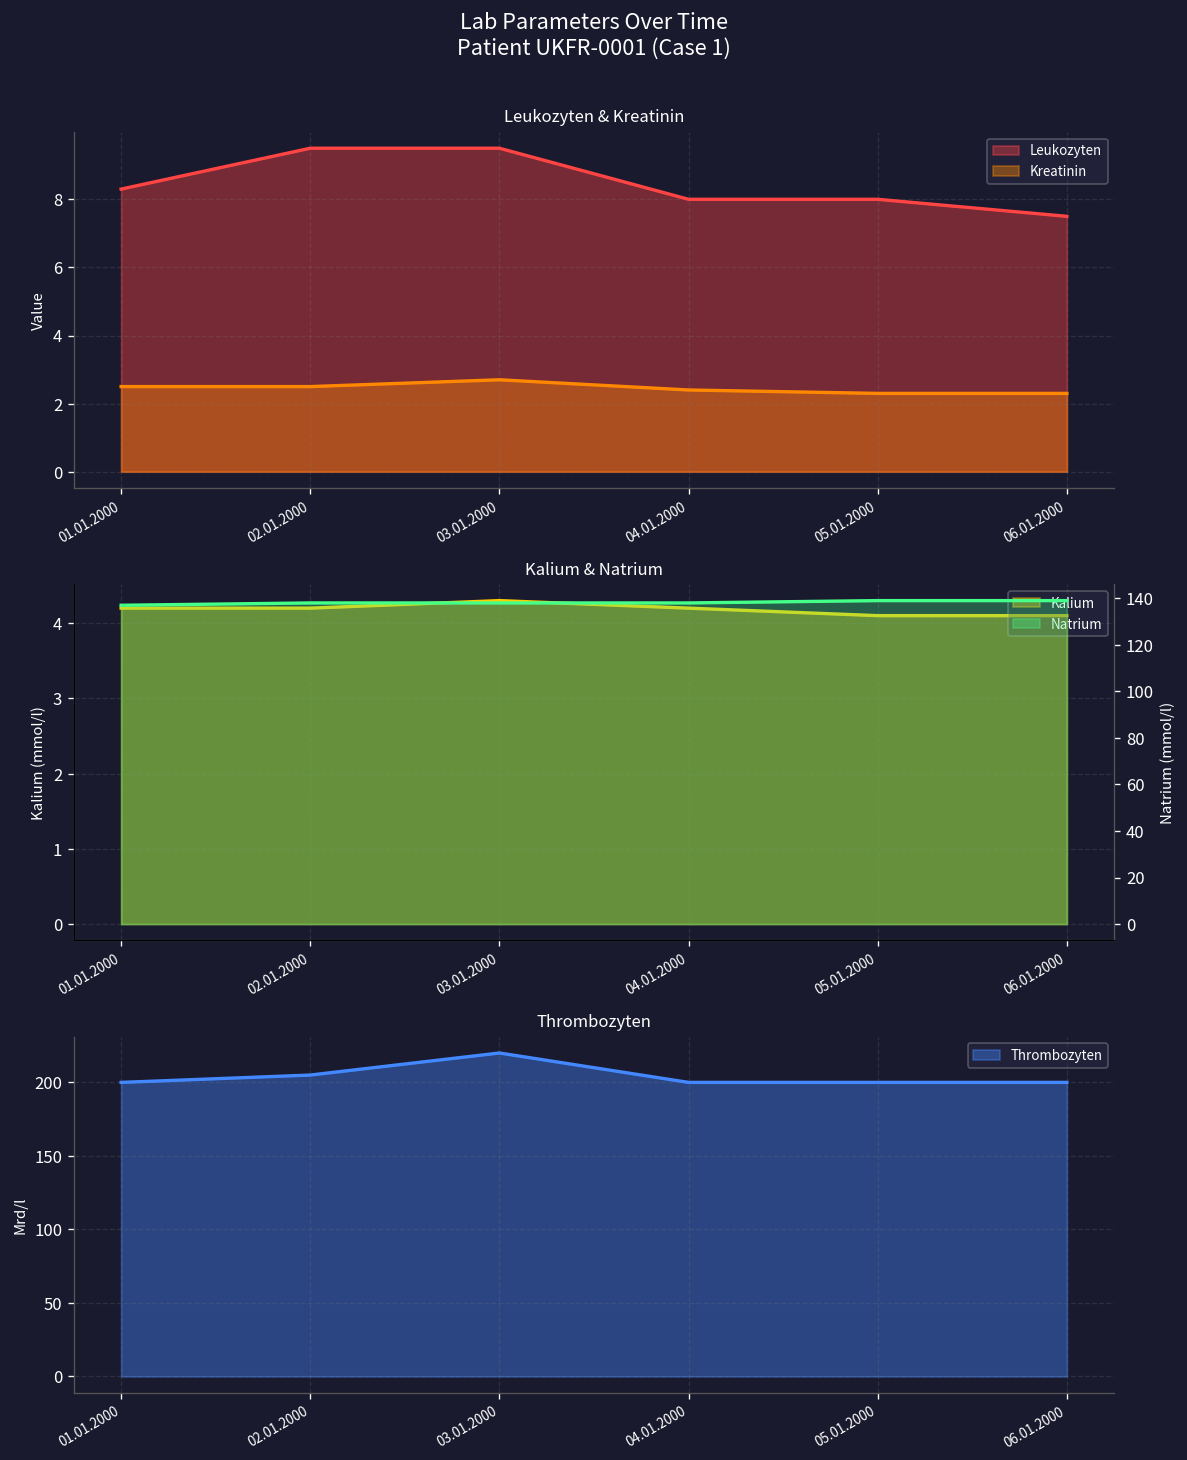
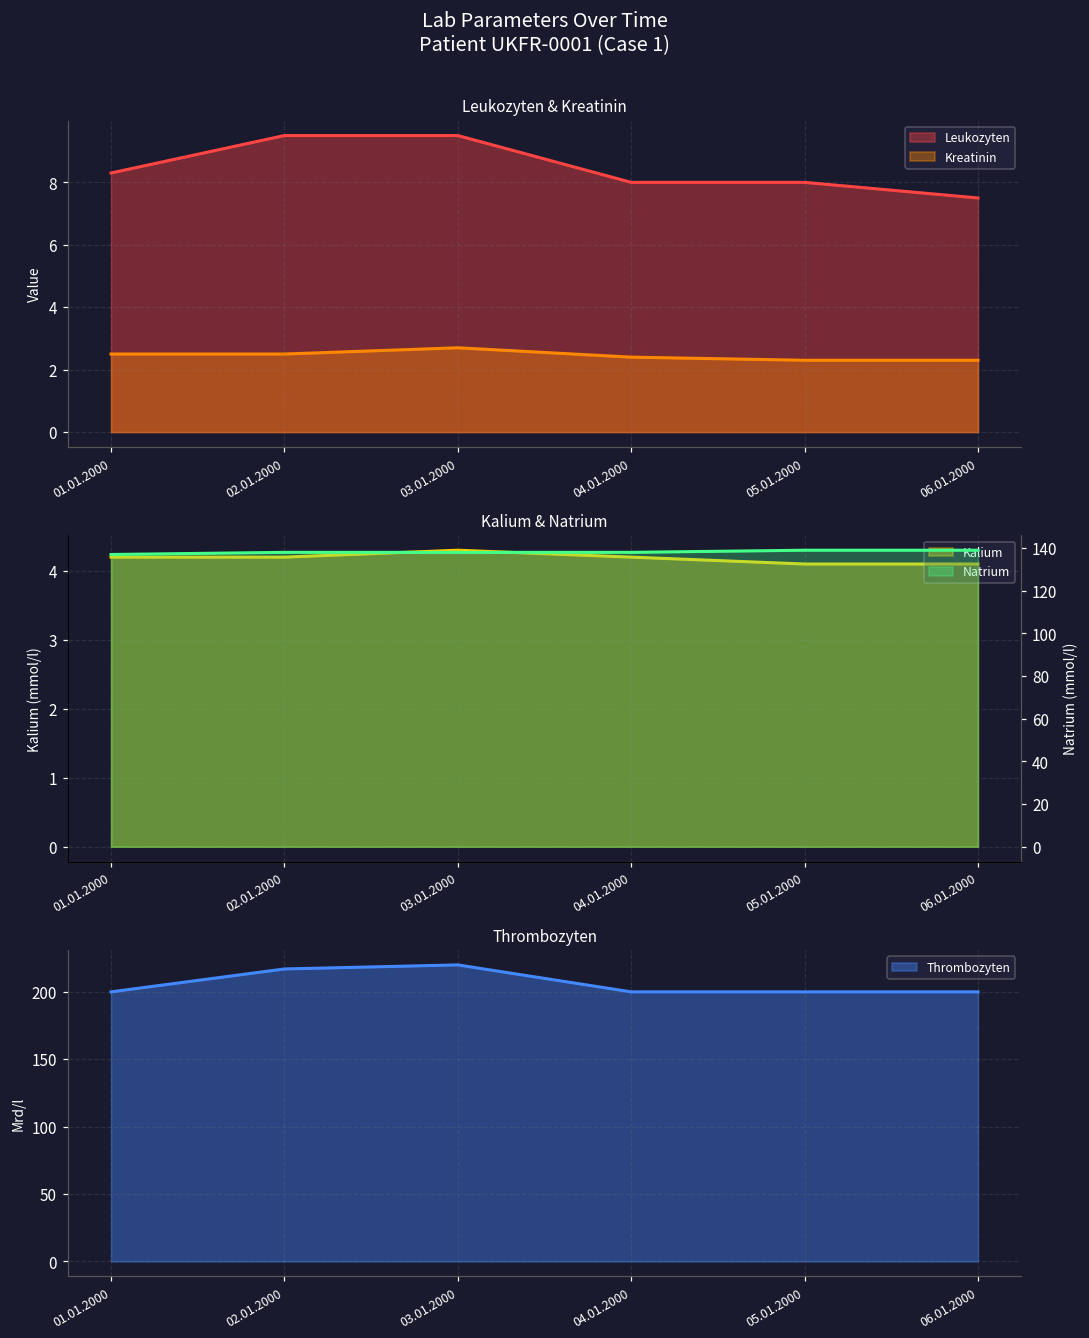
Thrombozyten, 02.01.2000: 205 -> 217
